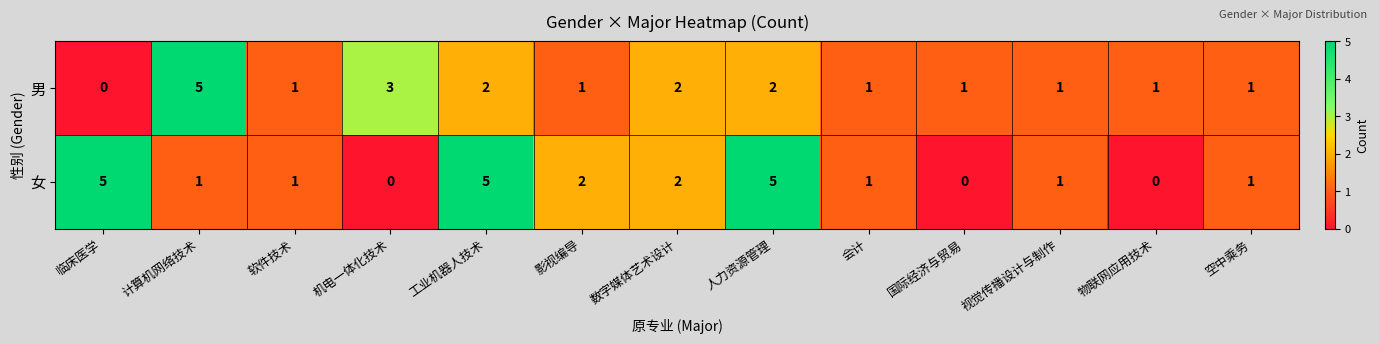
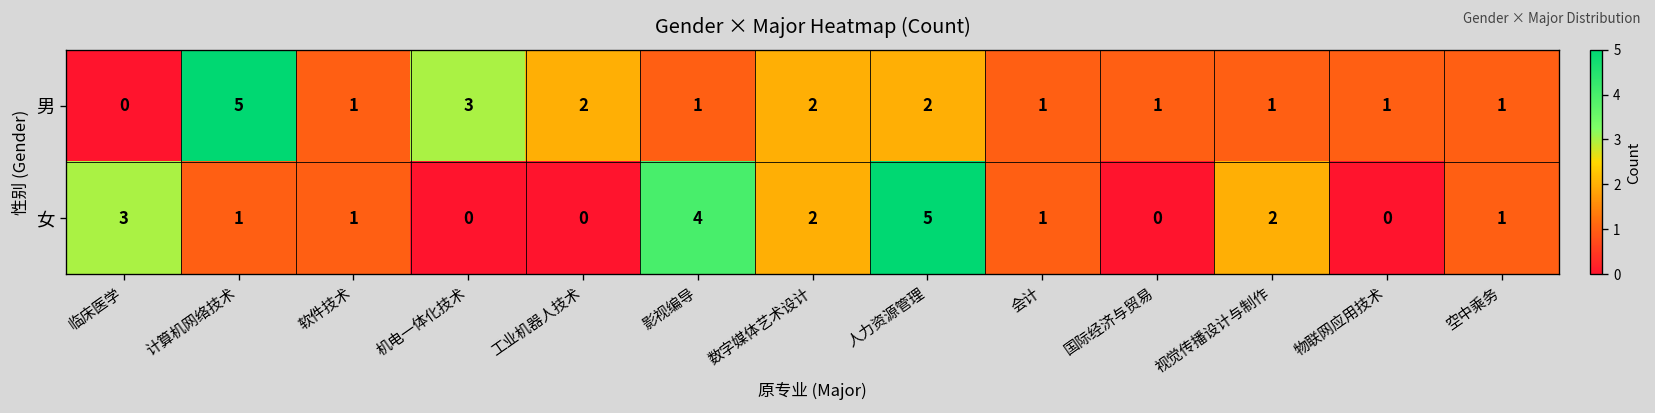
女, 临床医学: 5 -> 3
女, 工业机器人技术: 5 -> 0
女, 影视编导: 2 -> 4
女, 视觉传播设计与制作: 1 -> 2
